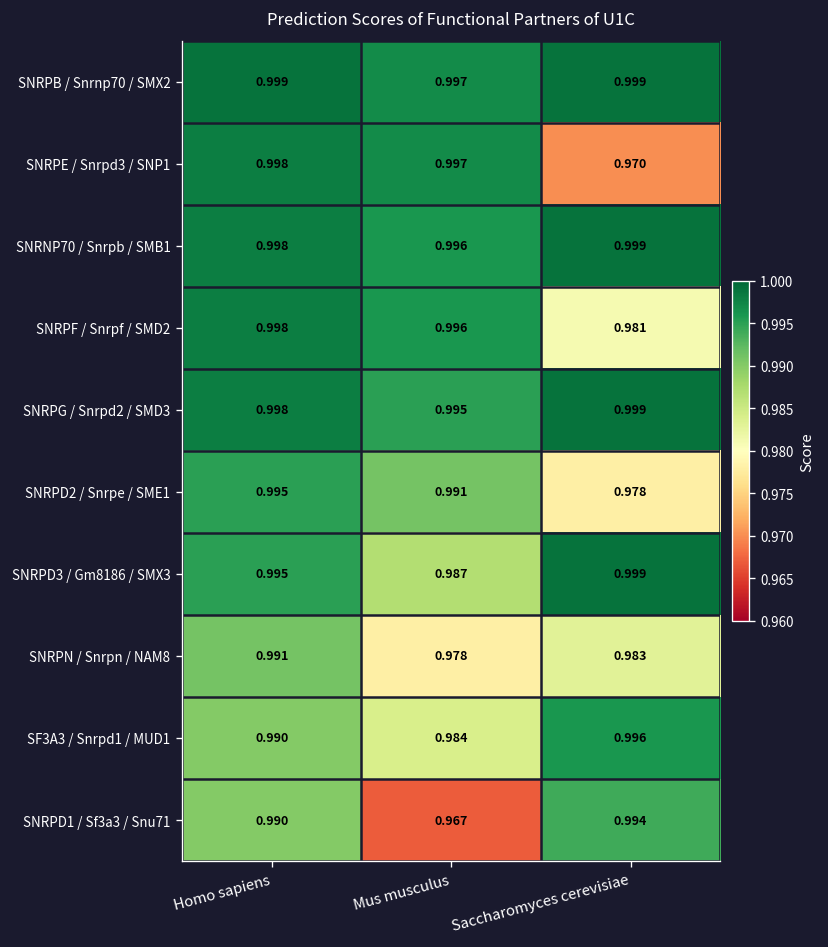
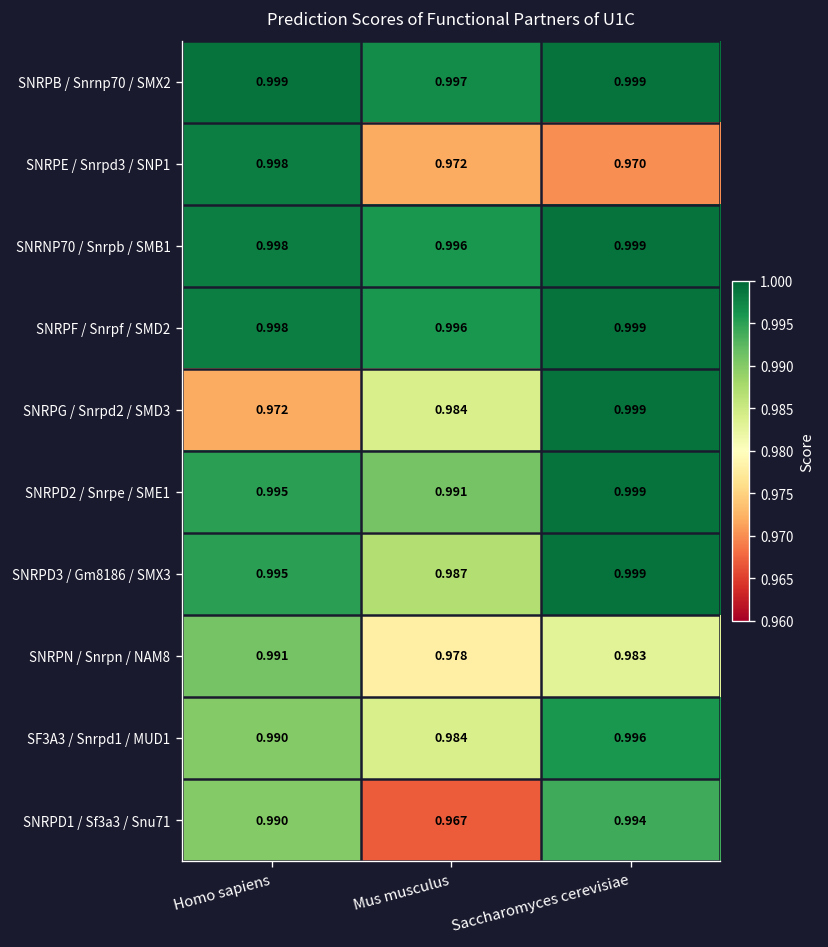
SNRPE / Snrpd3 / SNP1, Mus musculus: 0.997 -> 0.972
SNRPF / Snrpf / SMD2, Saccharomyces cerevisiae: 0.981 -> 0.999
SNRPG / Snrpd2 / SMD3, Homo sapiens: 0.998 -> 0.972
SNRPG / Snrpd2 / SMD3, Mus musculus: 0.995 -> 0.984
SNRPD2 / Snrpe / SME1, Saccharomyces cerevisiae: 0.978 -> 0.999
